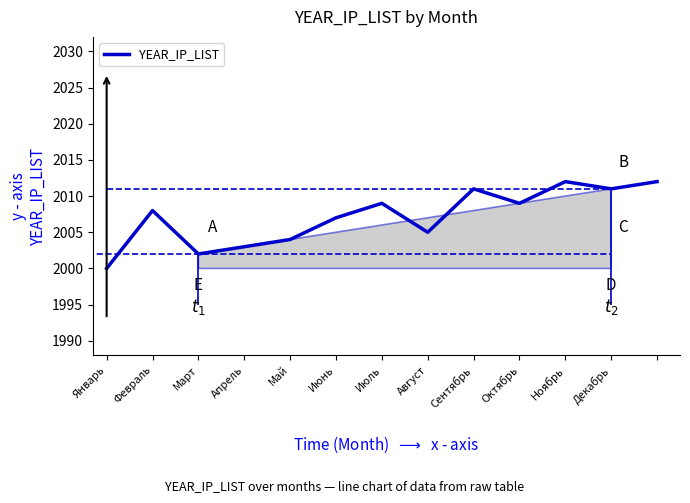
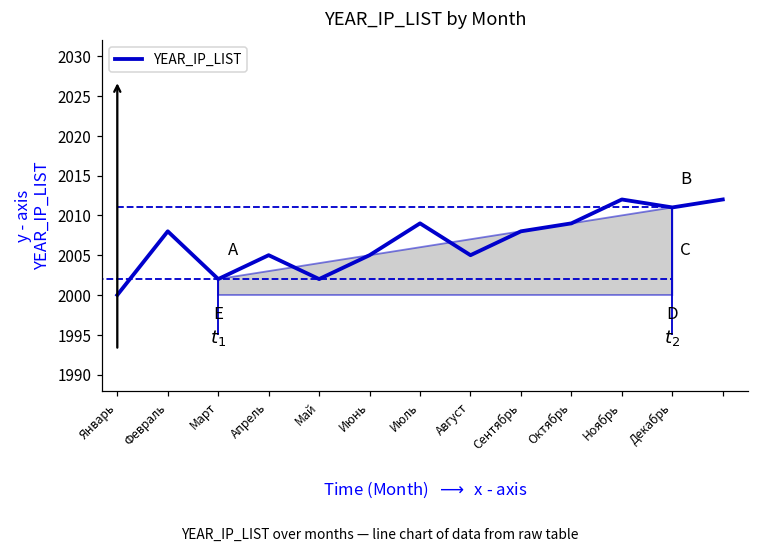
Апрель: 2003 -> 2005
Май: 2004 -> 2002
Июнь: 2007 -> 2005
Сентябрь: 2011 -> 2008
